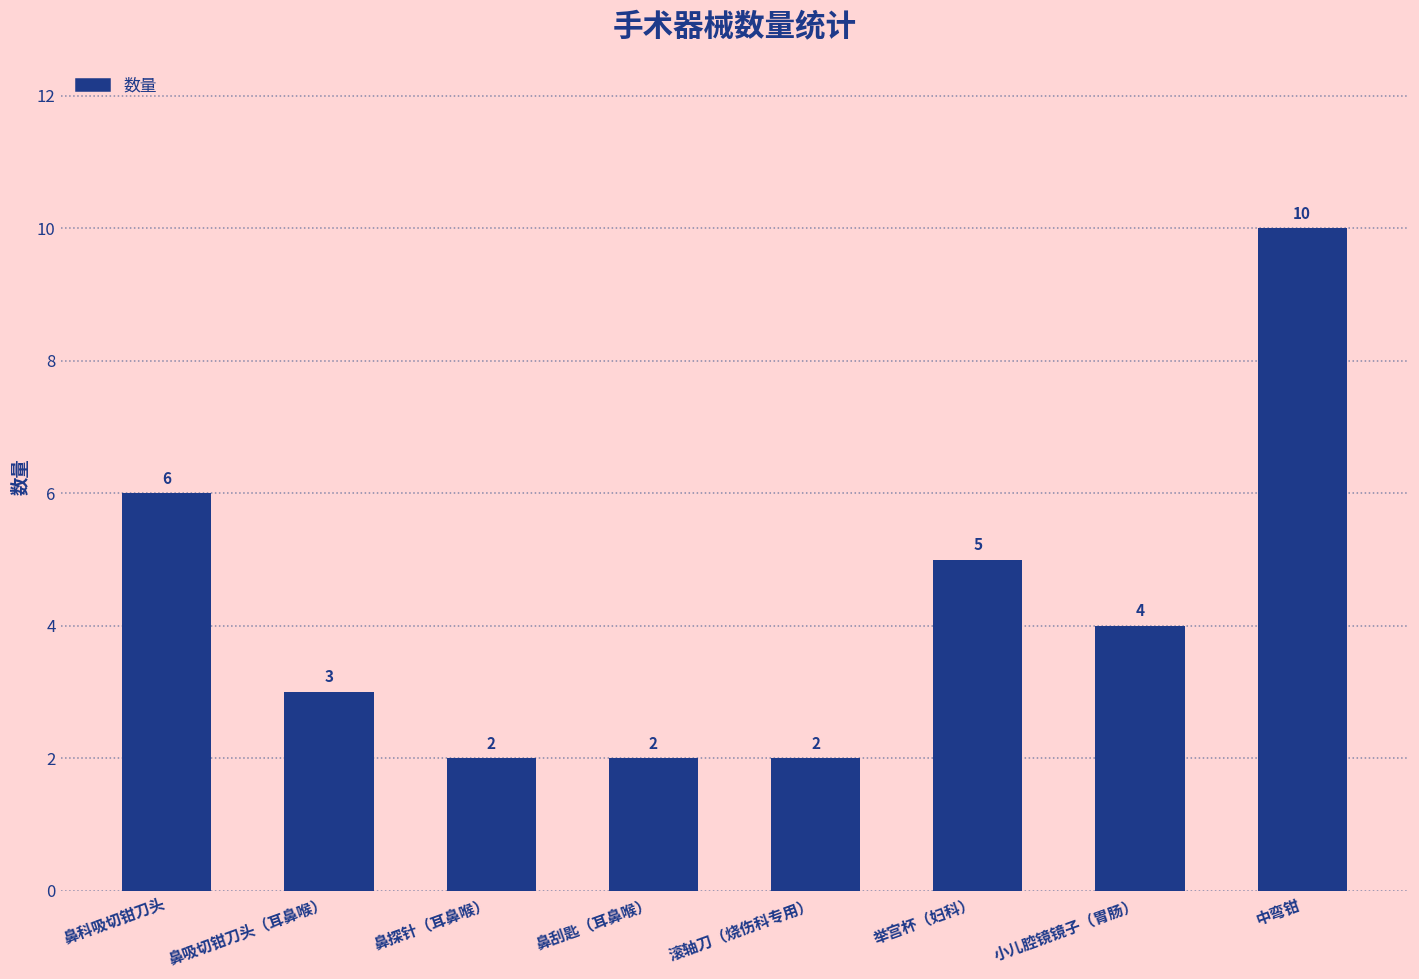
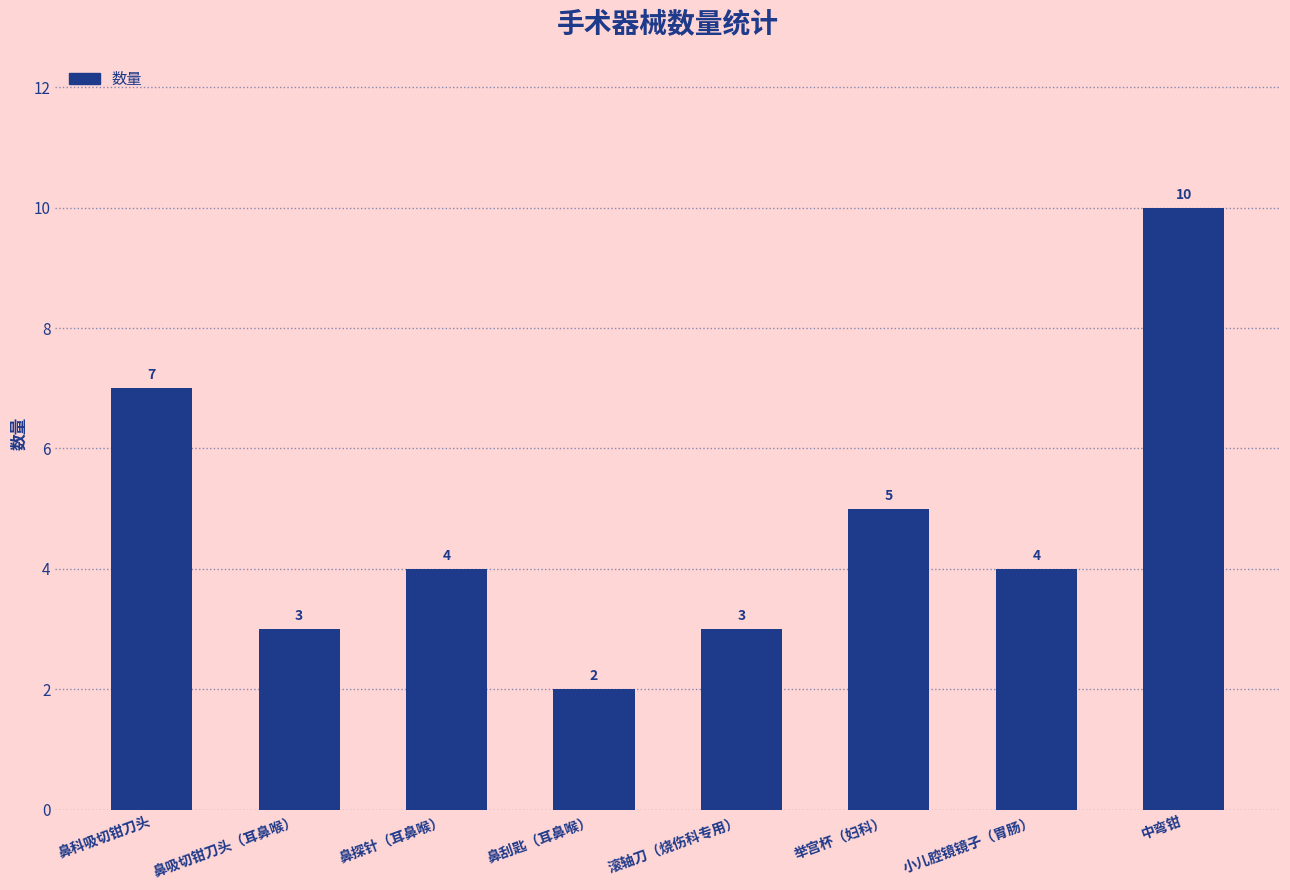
鼻科吸切钳刀头: 6 -> 7
鼻探针（耳鼻喉）: 2 -> 4
滚轴刀（烧伤科专用）: 2 -> 3
